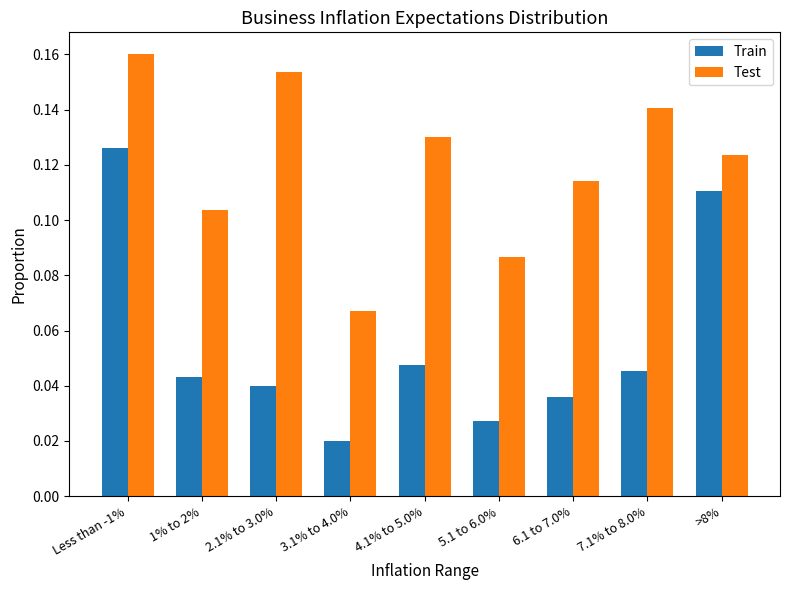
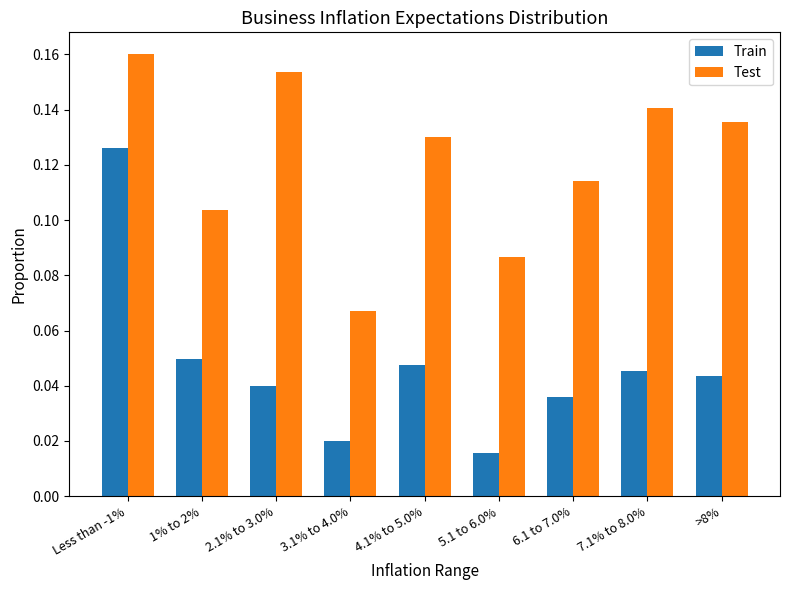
Train, 1% to 2%: 0.043 -> 0.050
Train, 5.1 to 6.0%: 0.027 -> 0.016
Train, >8%: 0.110 -> 0.044
Test, >8%: 0.124 -> 0.136
